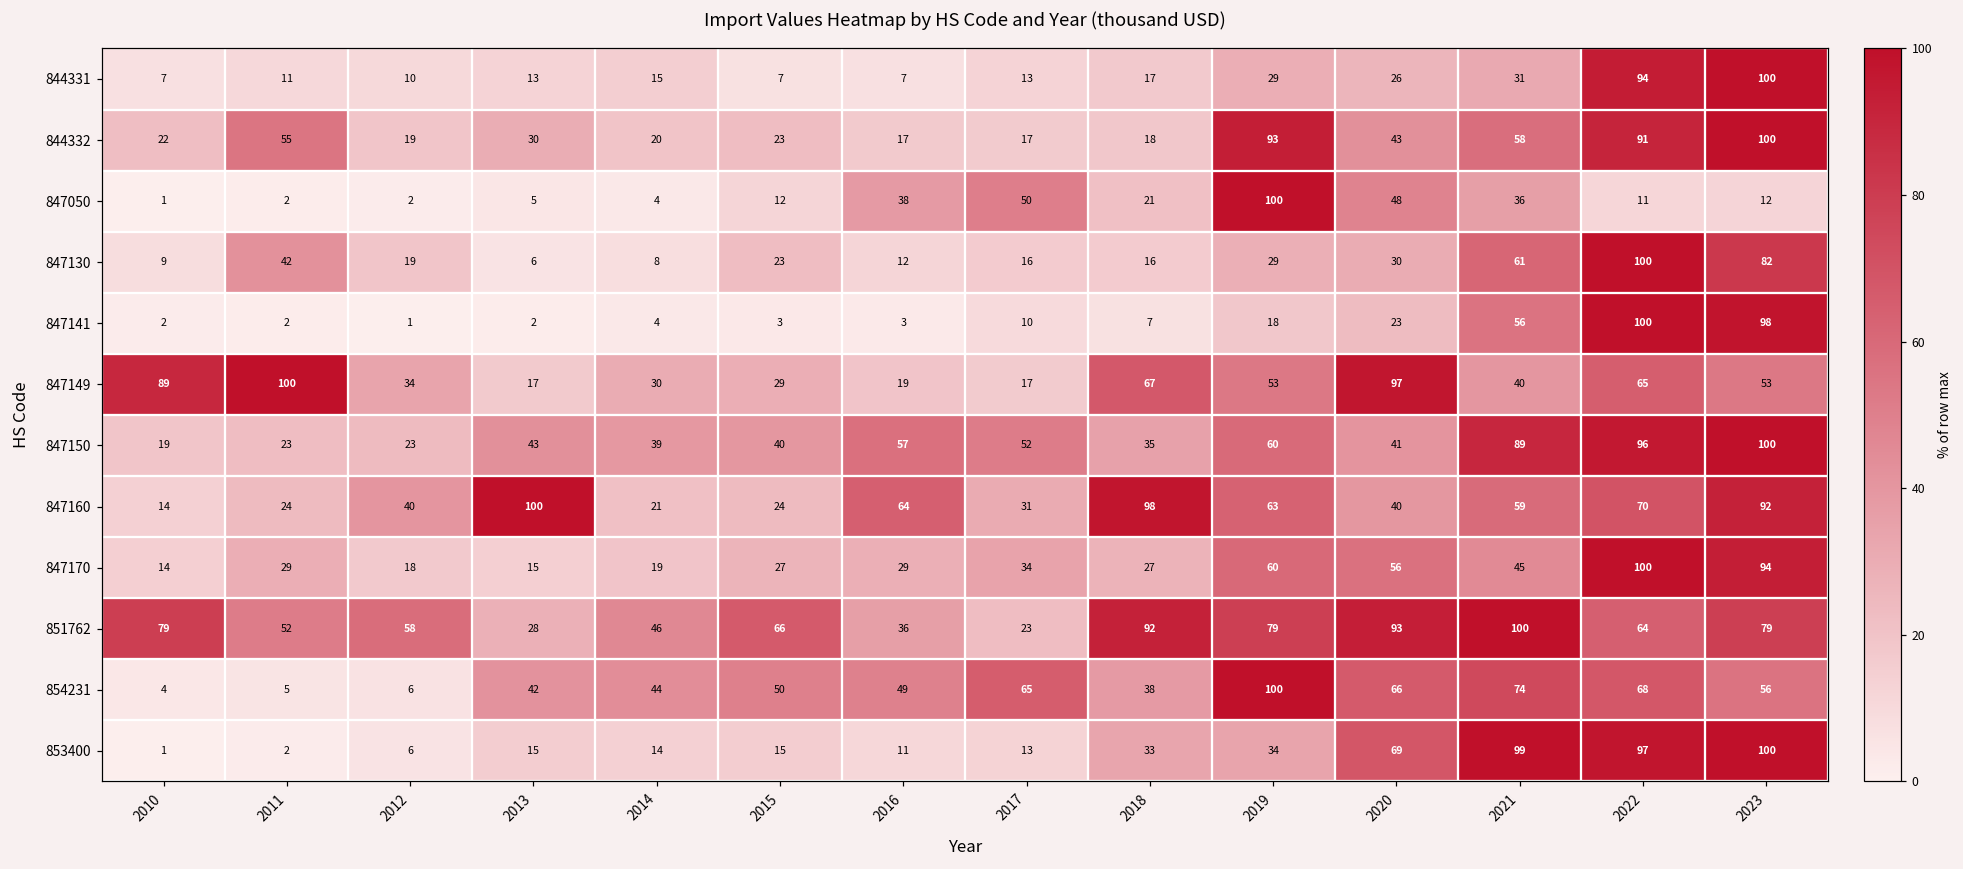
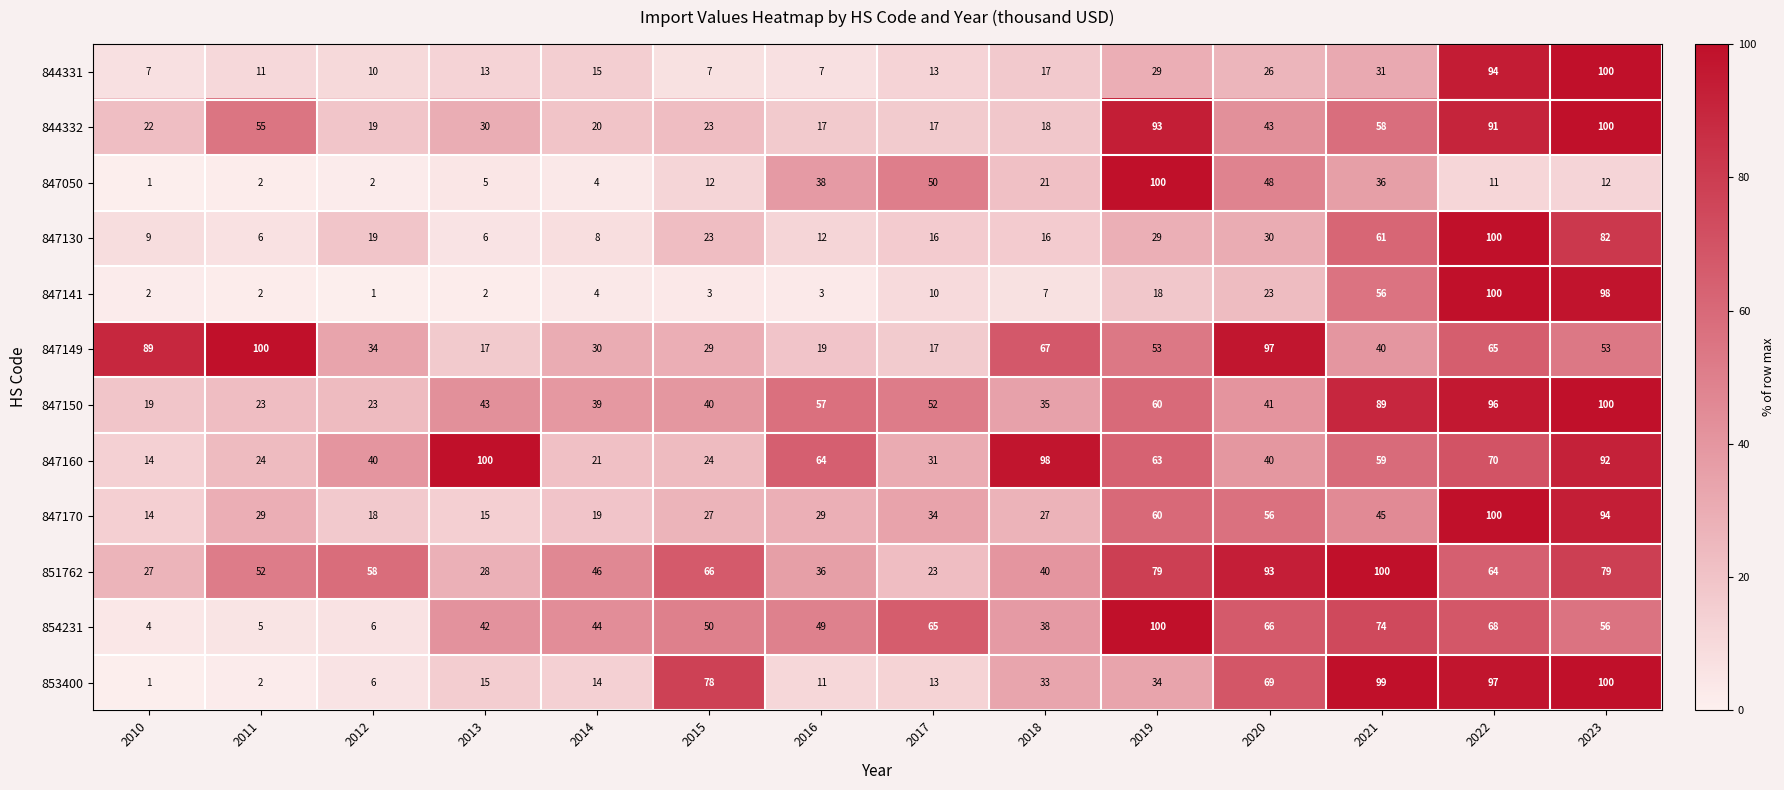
847130, 2011: 42 -> 6
851762, 2010: 79 -> 27
851762, 2018: 92 -> 40
853400, 2015: 15 -> 78
